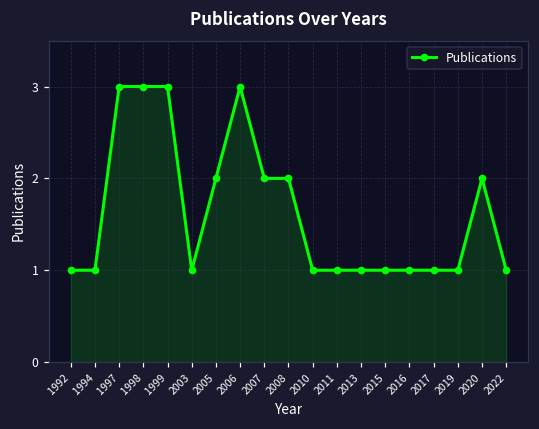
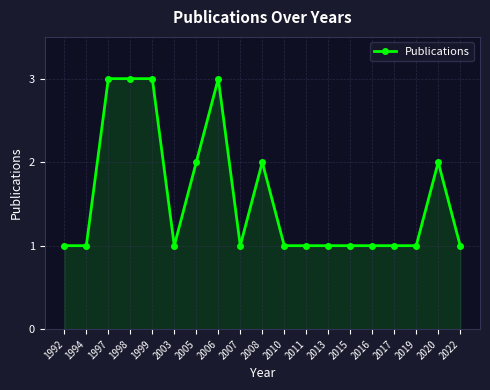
2007: 2 -> 1
